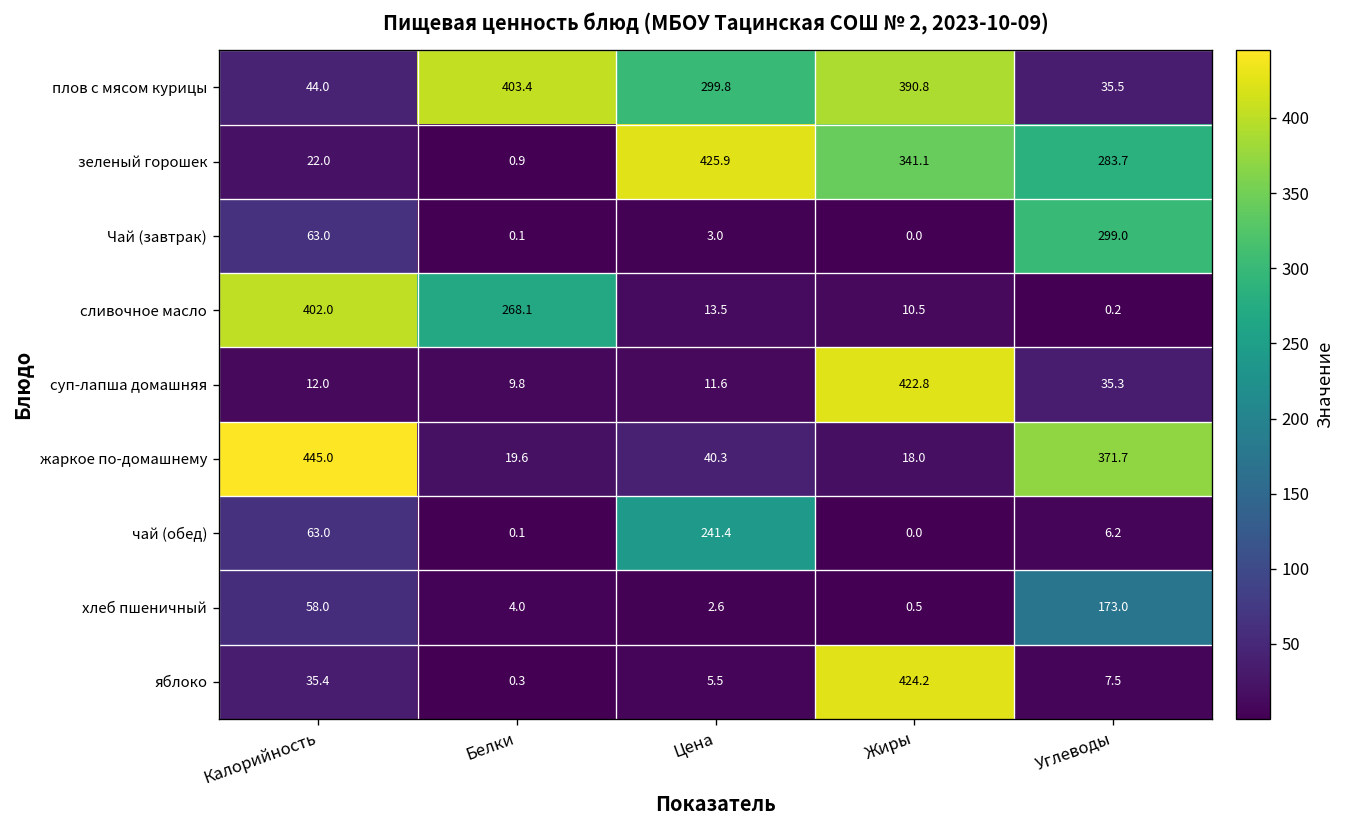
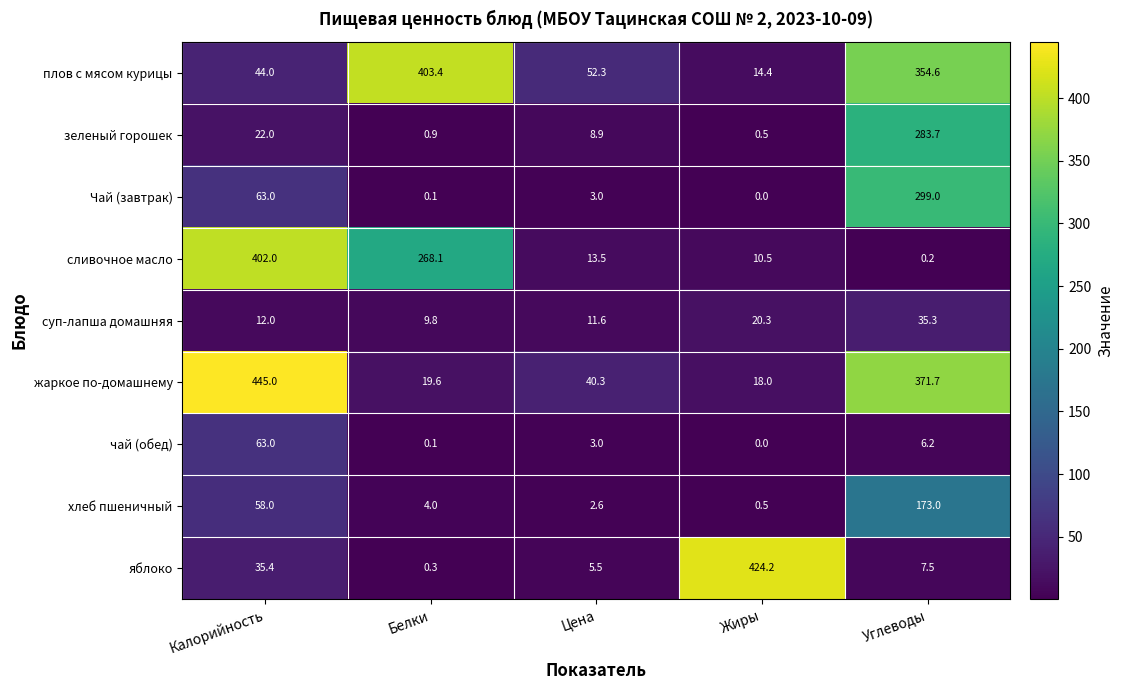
плов с мясом курицы, Цена: 299.8 -> 52.3
плов с мясом курицы, Жиры: 390.8 -> 14.4
плов с мясом курицы, Углеводы: 35.5 -> 354.6
зеленый горошек, Цена: 425.9 -> 8.9
зеленый горошек, Жиры: 341.1 -> 0.5
суп-лапша домашняя, Жиры: 422.8 -> 20.3
чай (обед), Цена: 241.4 -> 3.0
